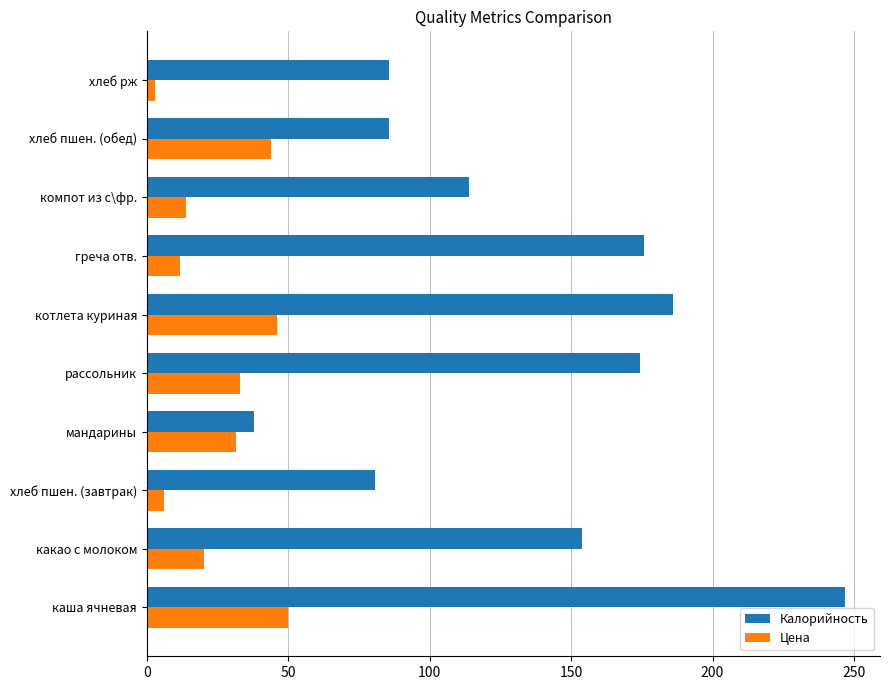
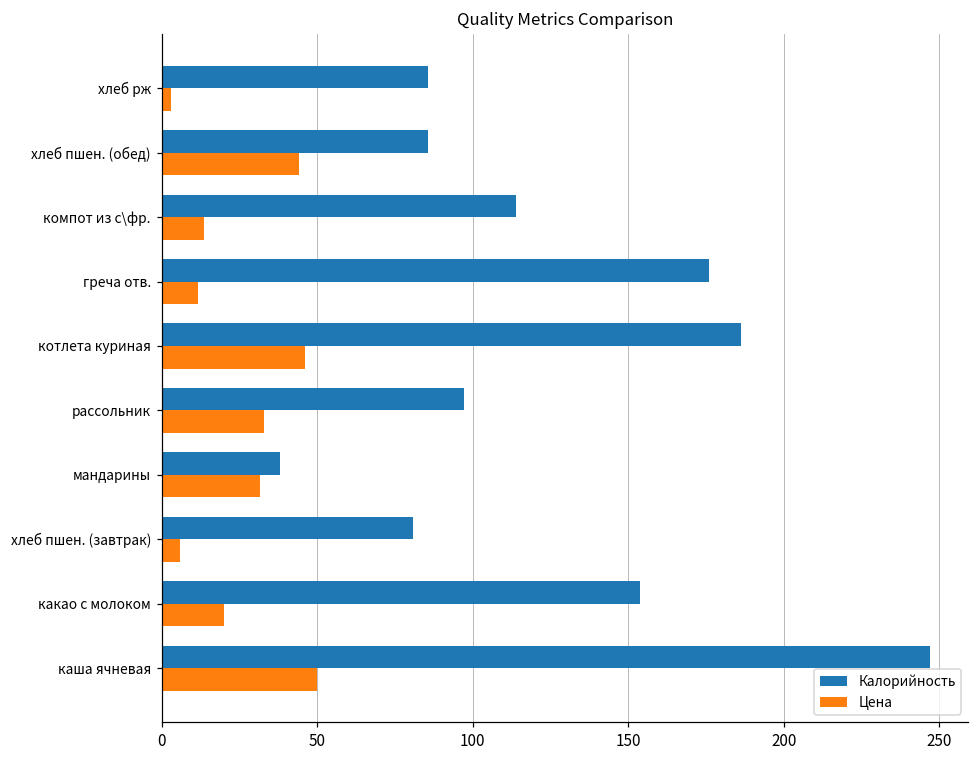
Калорийность, рассольник: 174 -> 97
